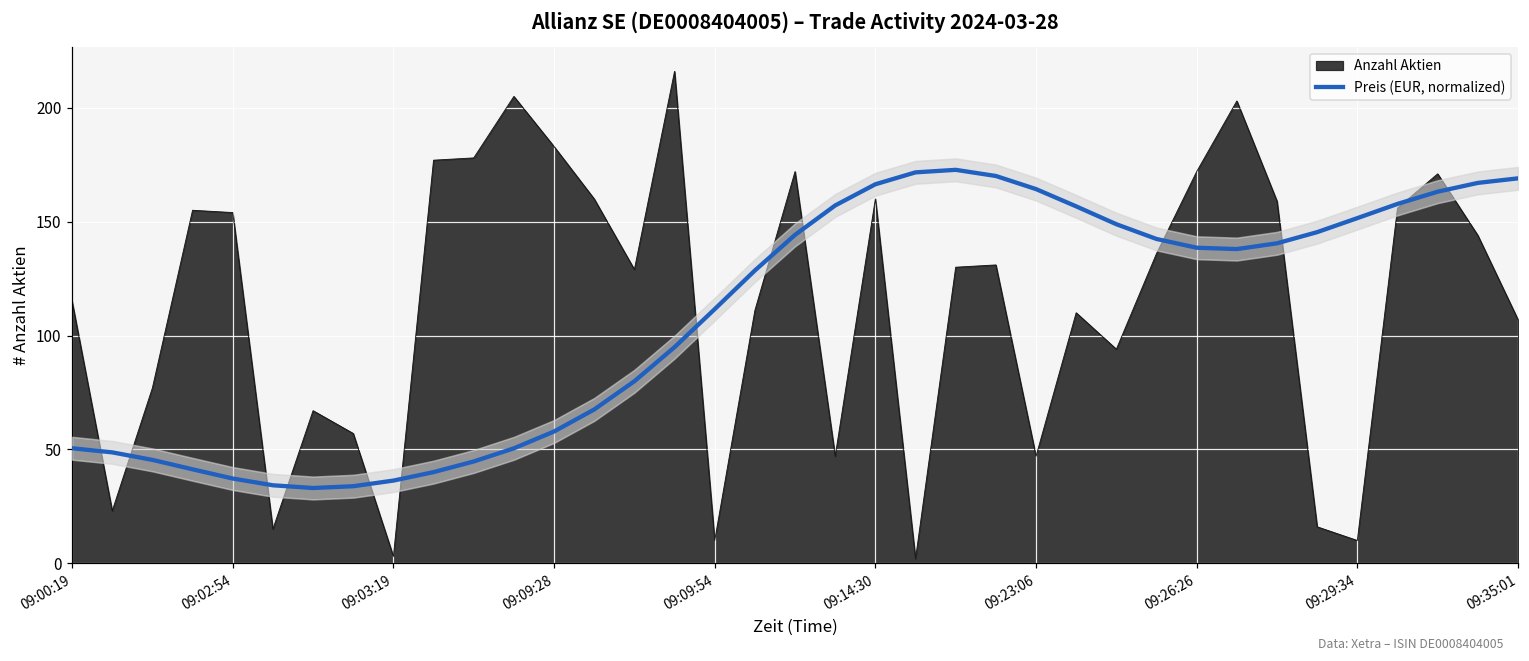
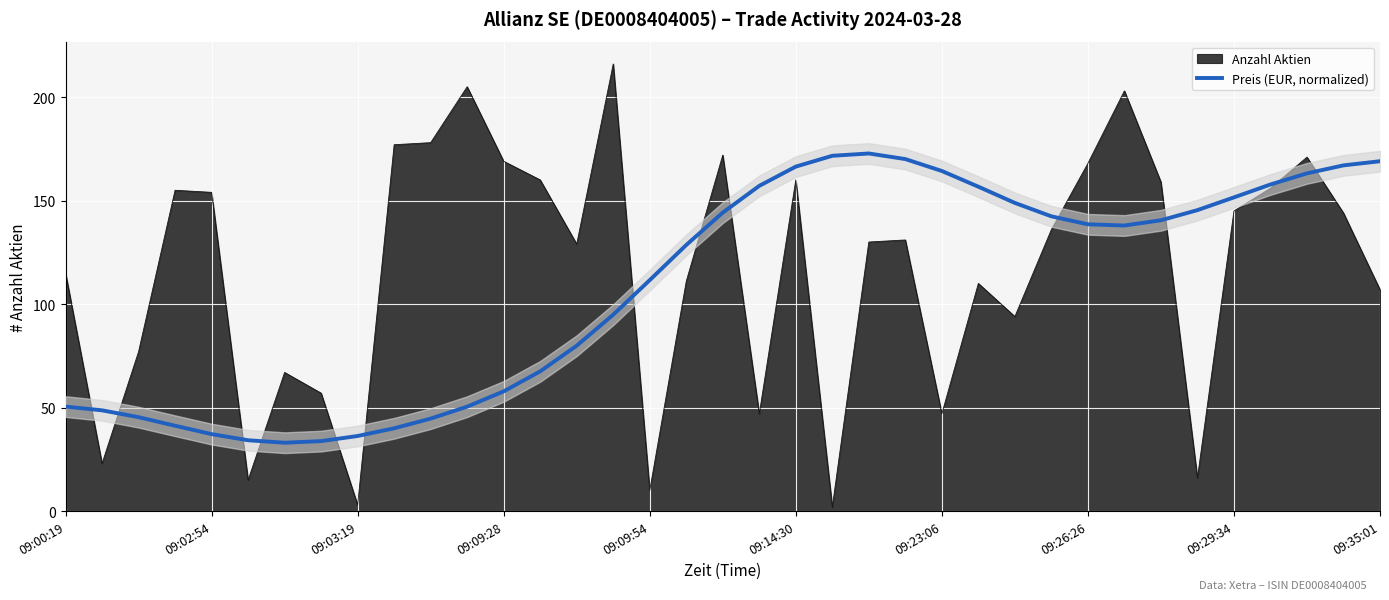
Anzahl Aktien, 09:09:28: 183 -> 169
Anzahl Aktien, 09:26:26: 172 -> 168
Anzahl Aktien, 09:29:34: 10 -> 145
